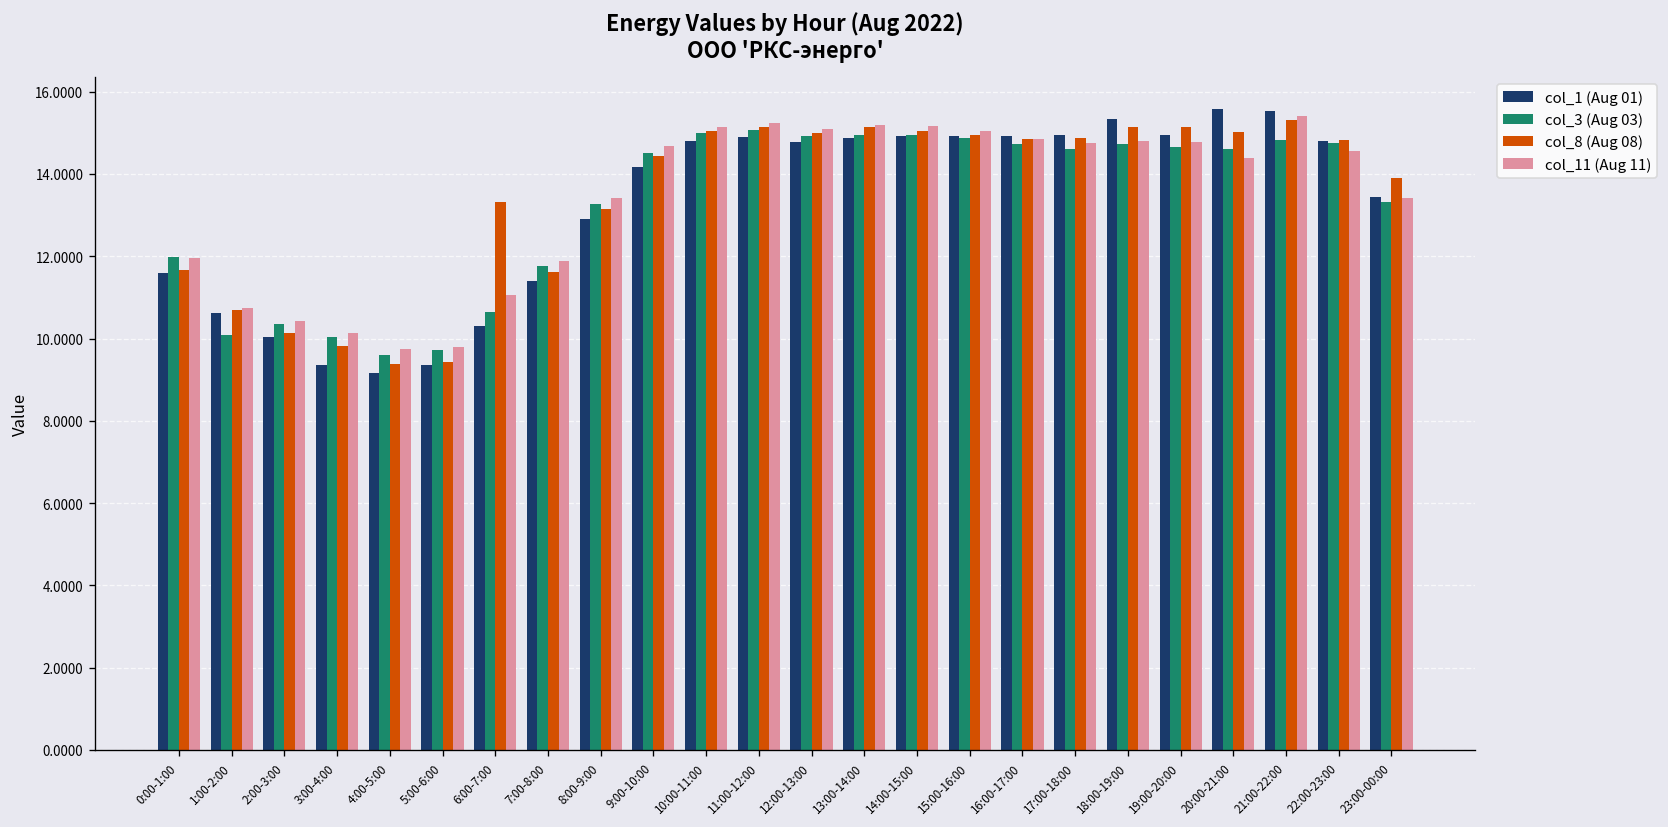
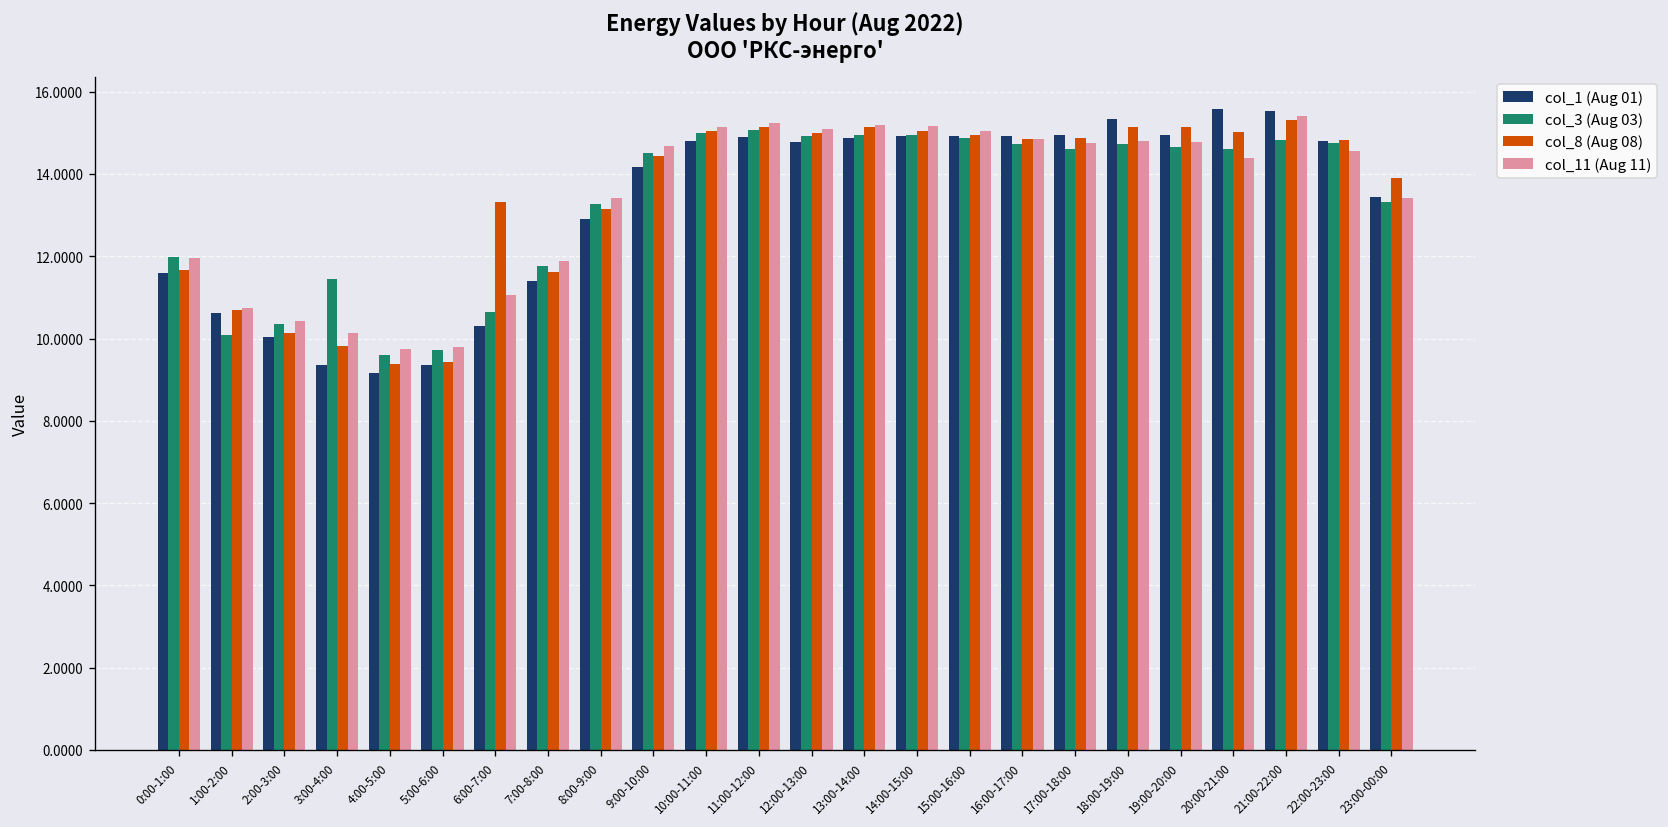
col_3 (Aug 03), 3:00-4:00: 10.0 -> 11.4
